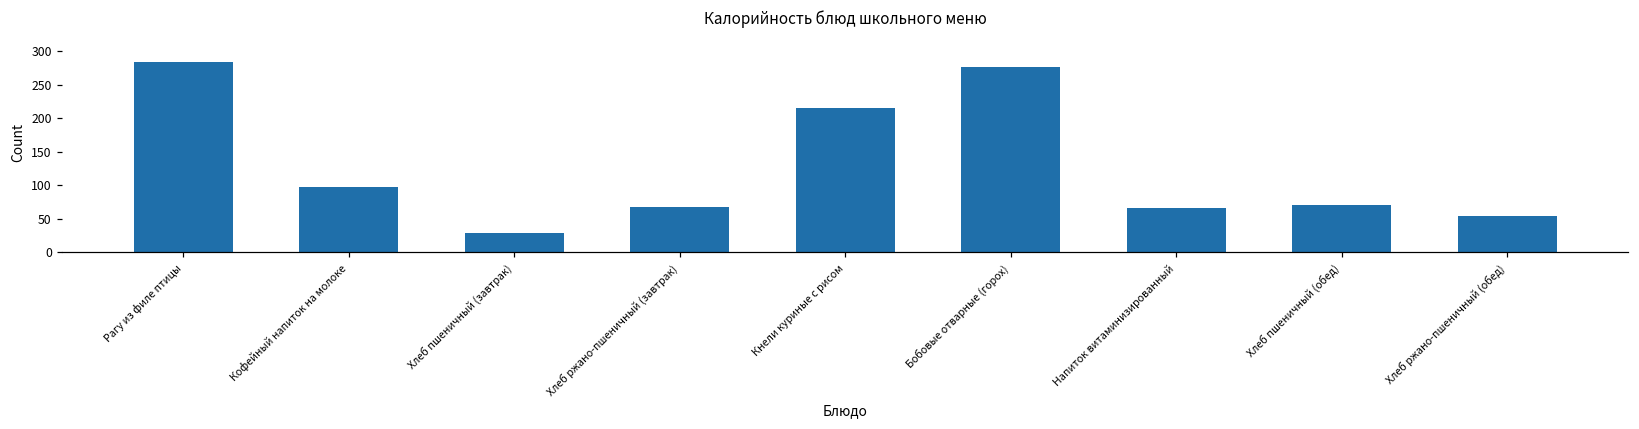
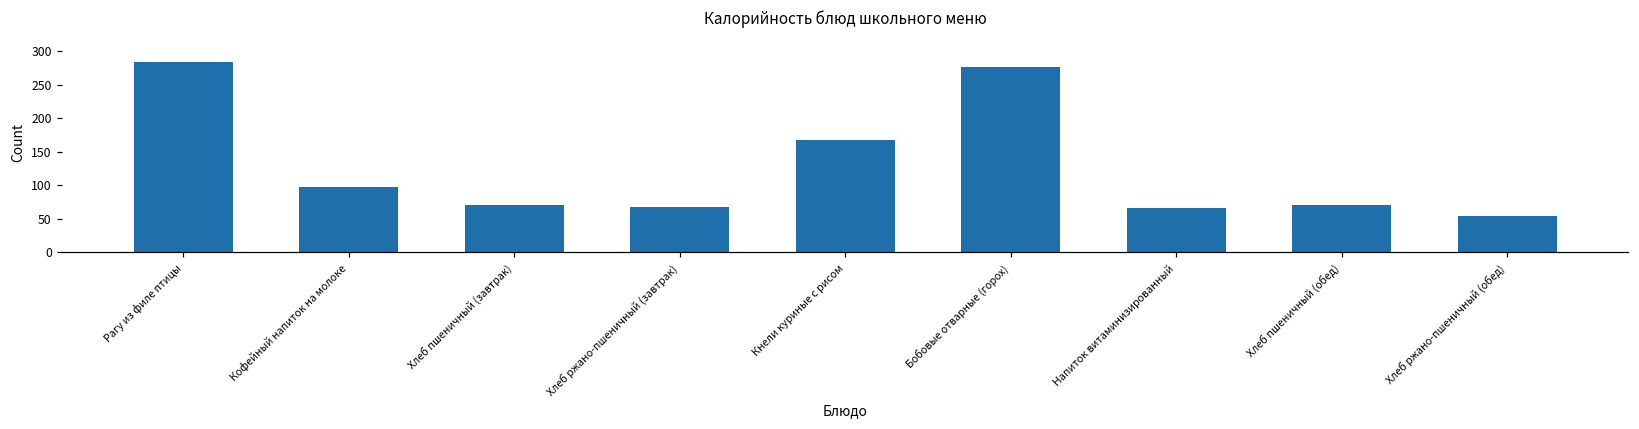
Хлеб пшеничный (завтрак): 30 -> 70
Кнели куриные с рисом: 210 -> 170
